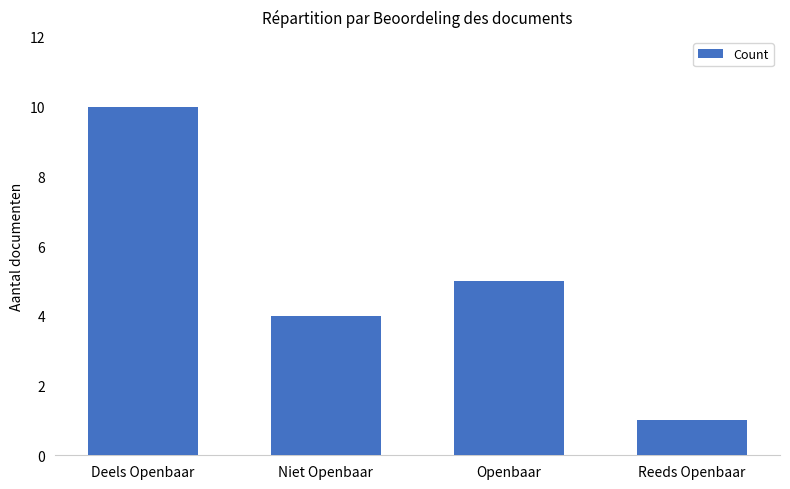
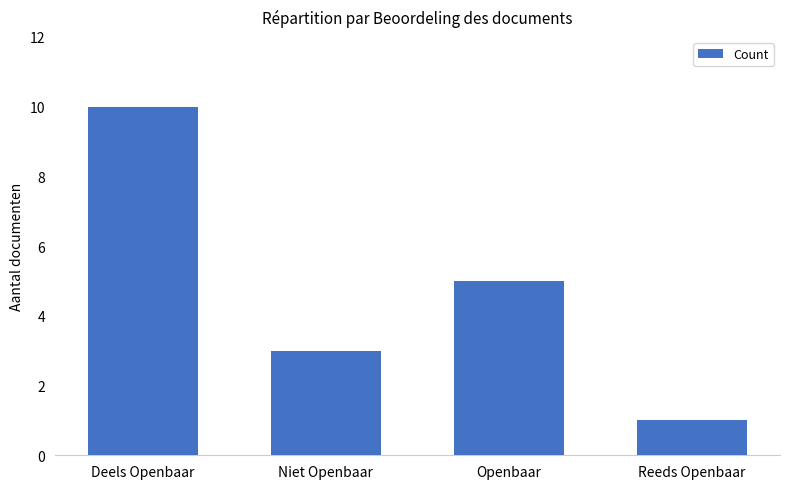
Niet Openbaar: 4 -> 3
